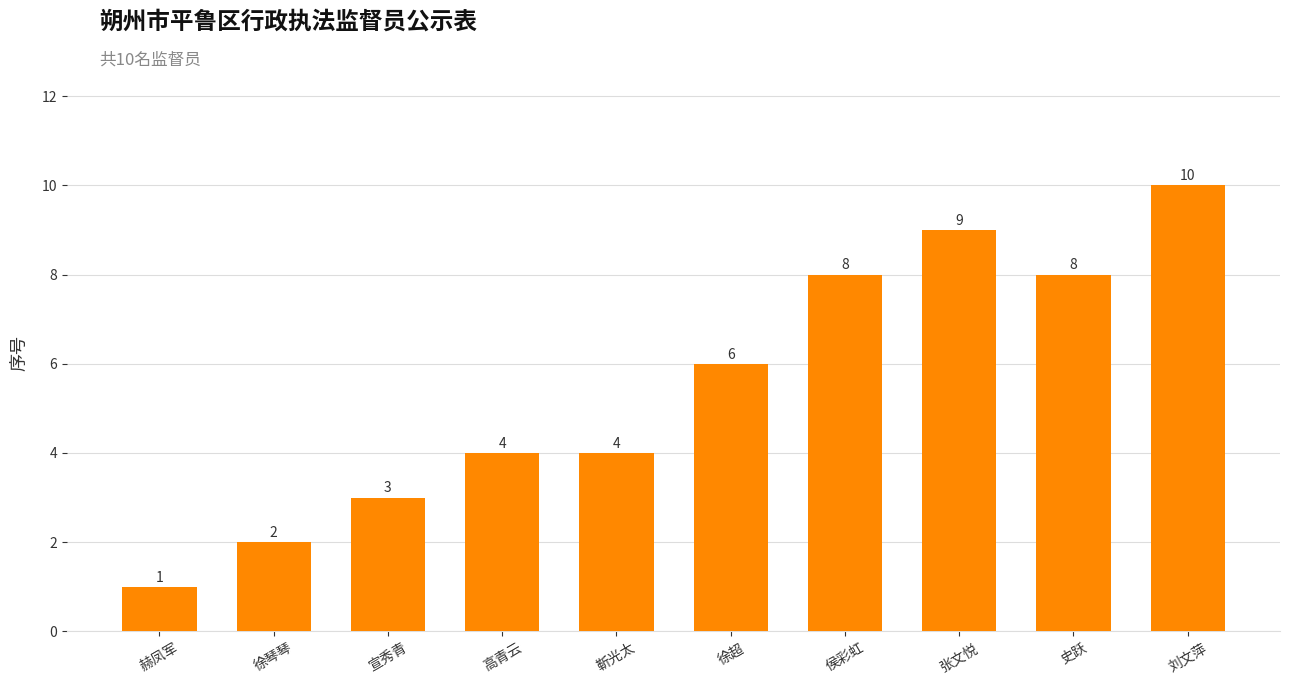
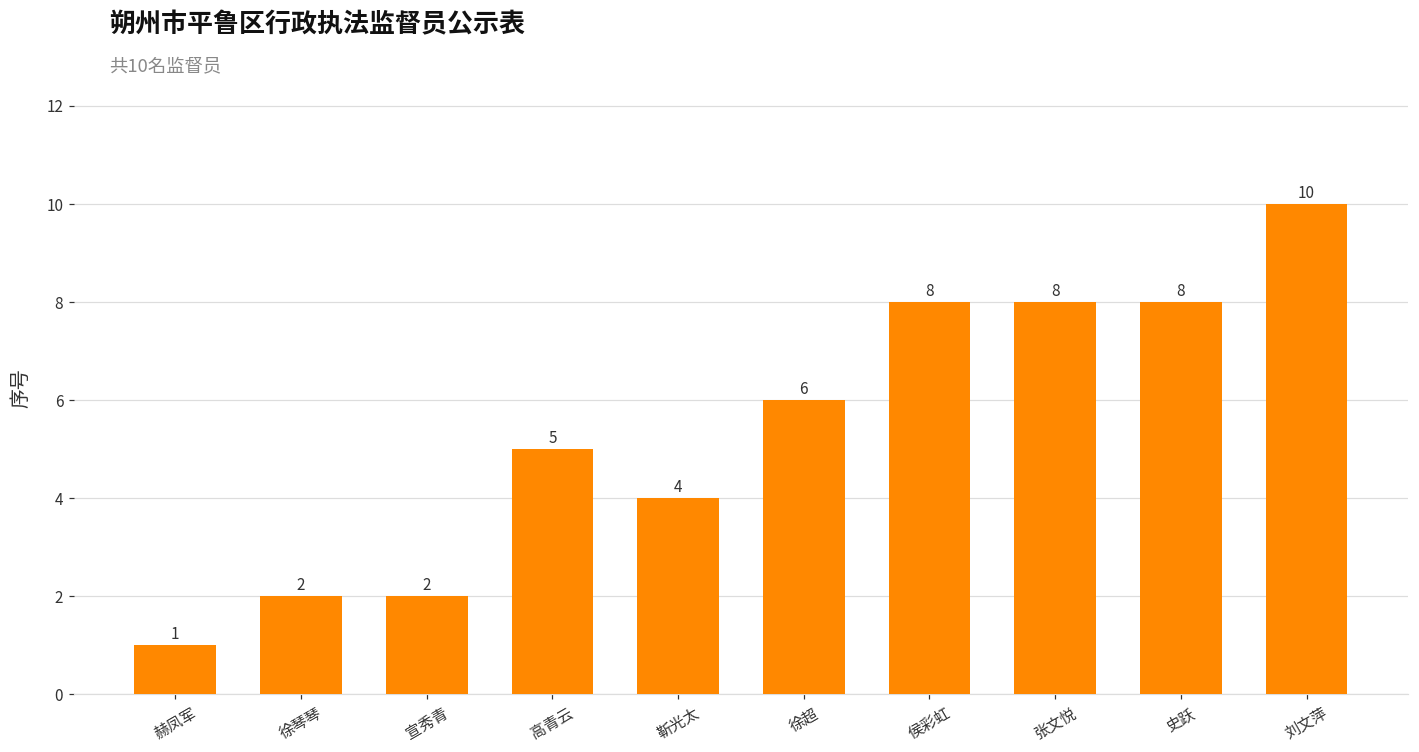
宣秀青: 3 -> 2
高青云: 4 -> 5
张文悦: 9 -> 8
